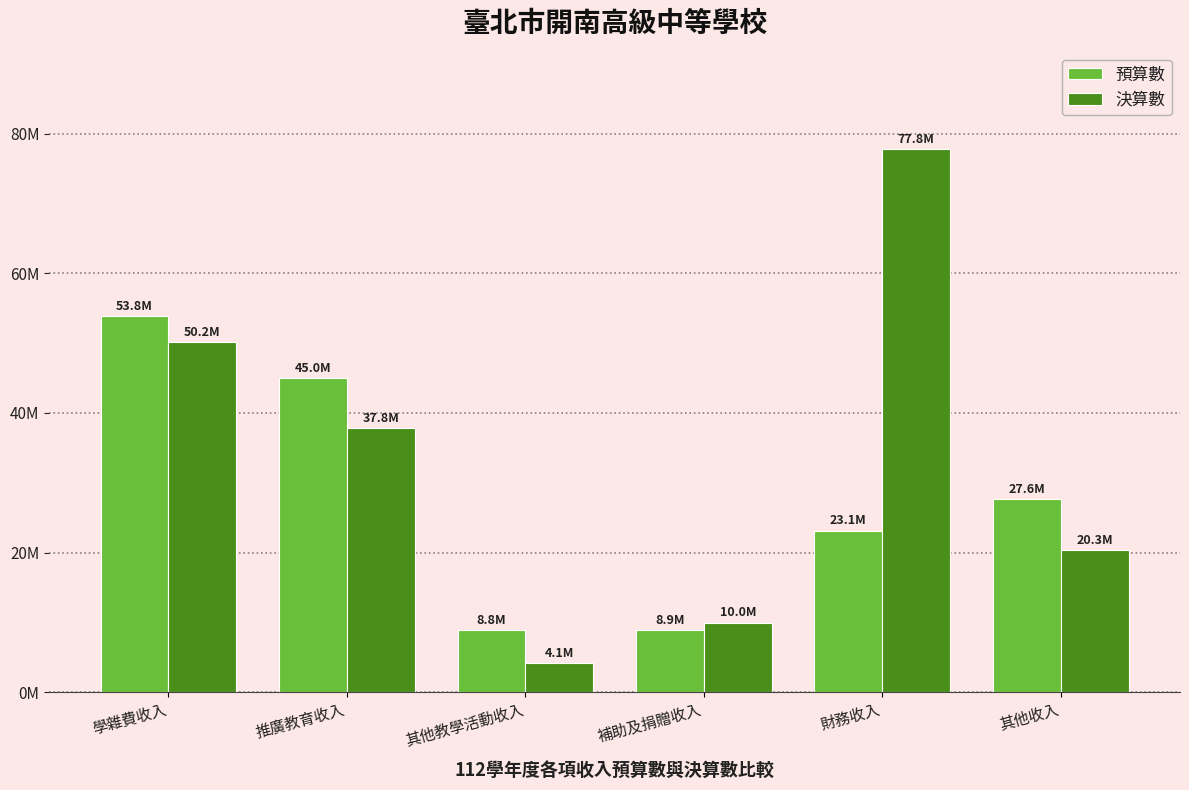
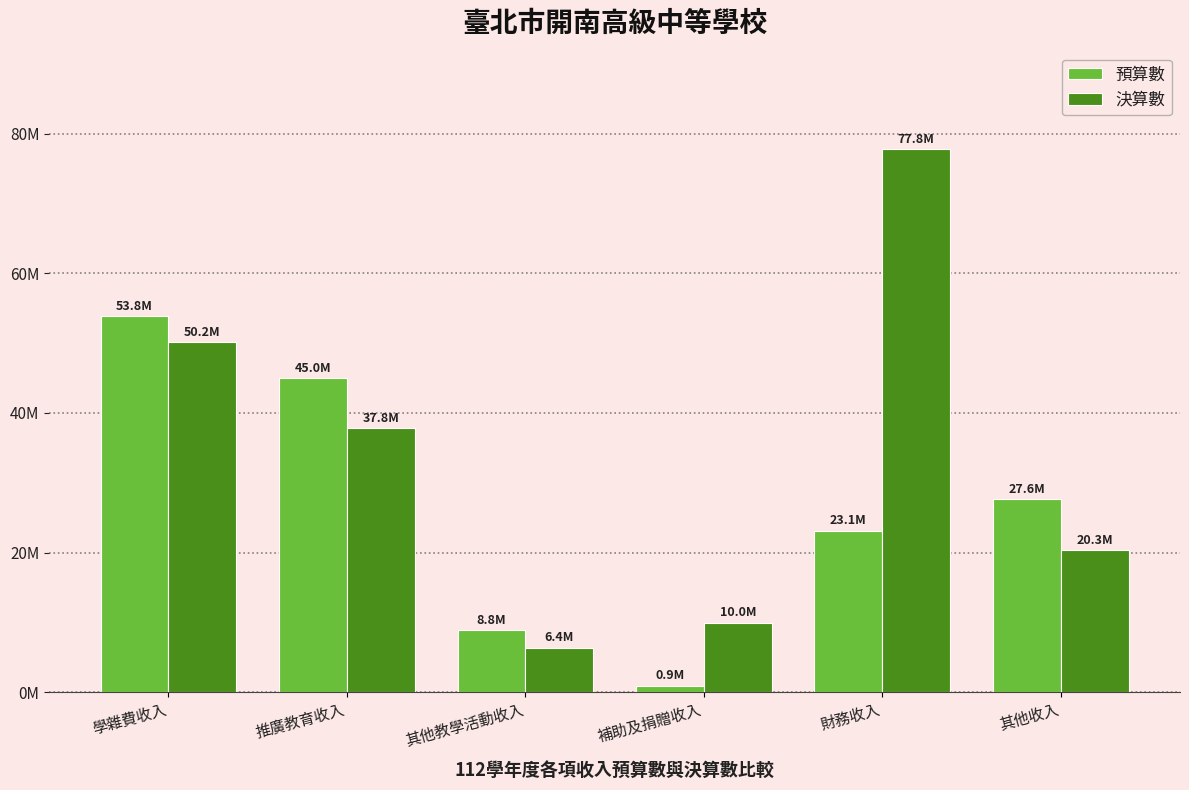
決算數, 其他教學活動收入: 4.1M -> 6.4M
預算數, 補助及捐贈收入: 8.9M -> 0.9M
